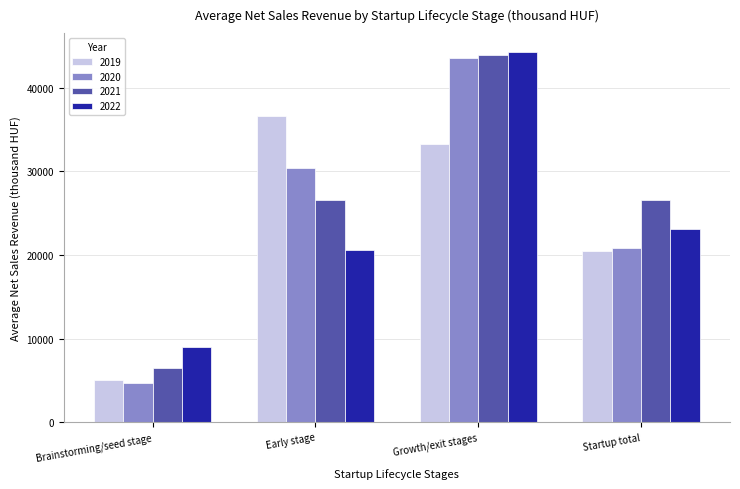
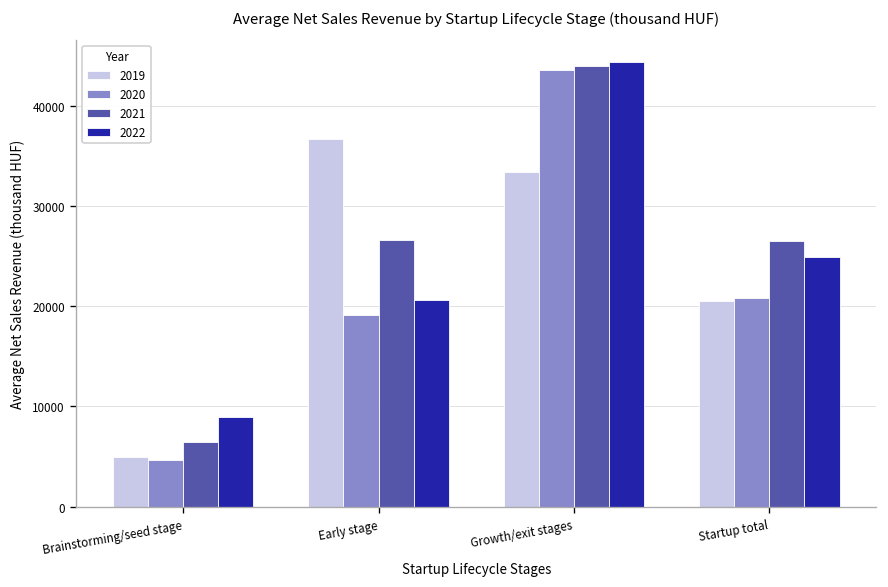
2020, Early stage: 30000 -> 19000
2022, Startup total: 23000 -> 25000
